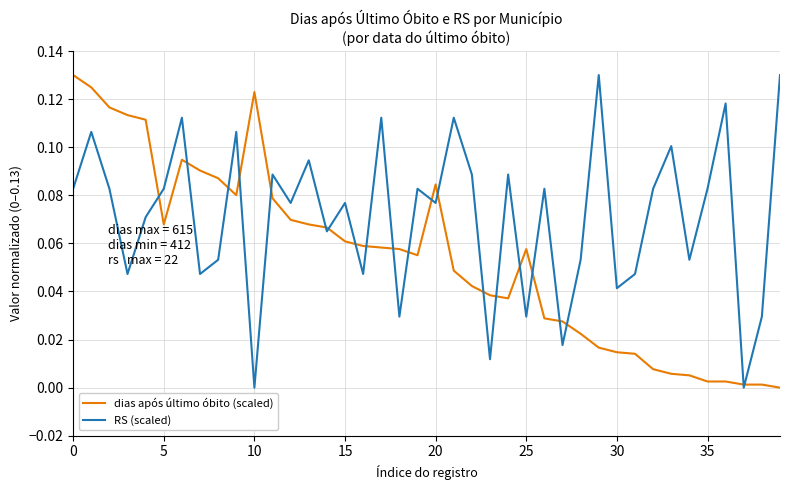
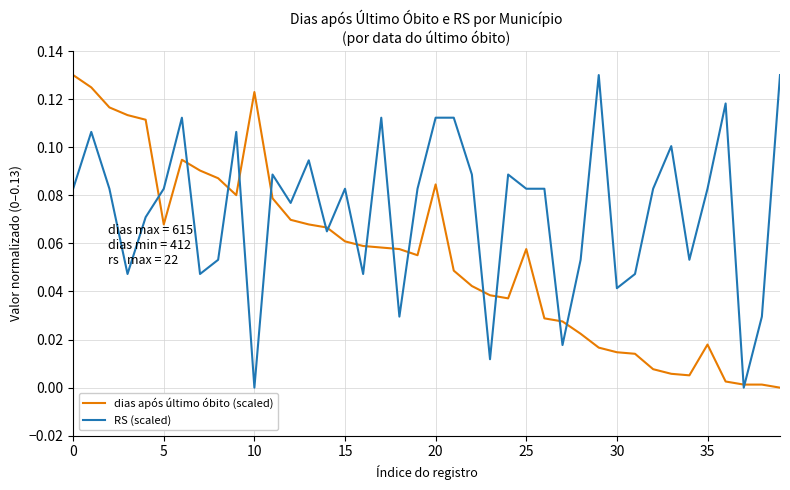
RS (scaled), 15: 0.077 -> 0.083
RS (scaled), 20: 0.077 -> 0.112
RS (scaled), 25: 0.030 -> 0.083
dias após último óbito (scaled), 35: 0.003 -> 0.018
